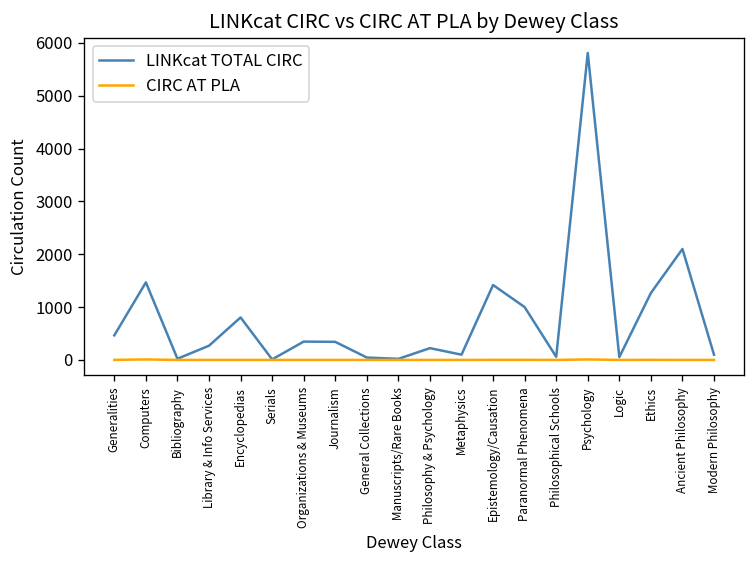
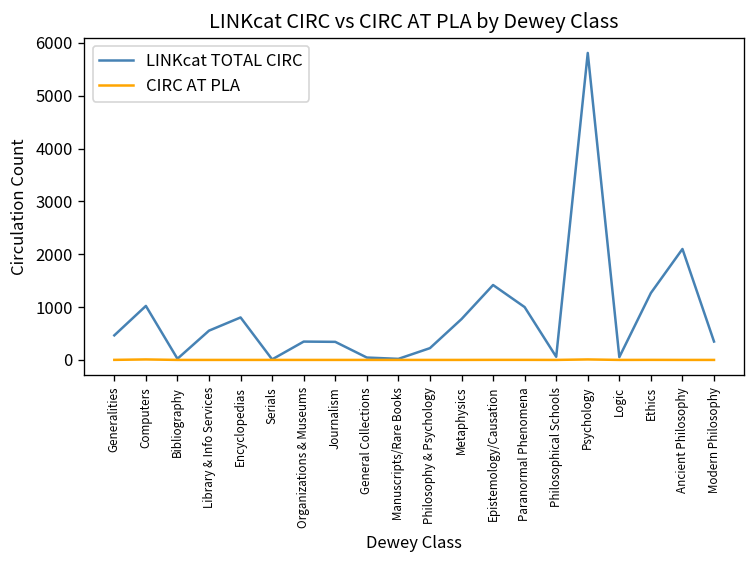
LINKcat TOTAL CIRC, Computers: 1500 -> 1000
LINKcat TOTAL CIRC, Library & Info Services: 300 -> 600
LINKcat TOTAL CIRC, Metaphysics: 100 -> 800
LINKcat TOTAL CIRC, Modern Philosophy: 100 -> 300
